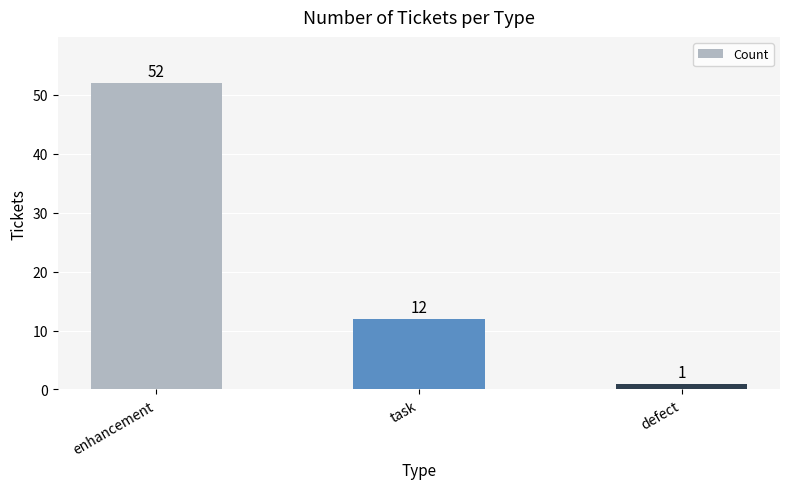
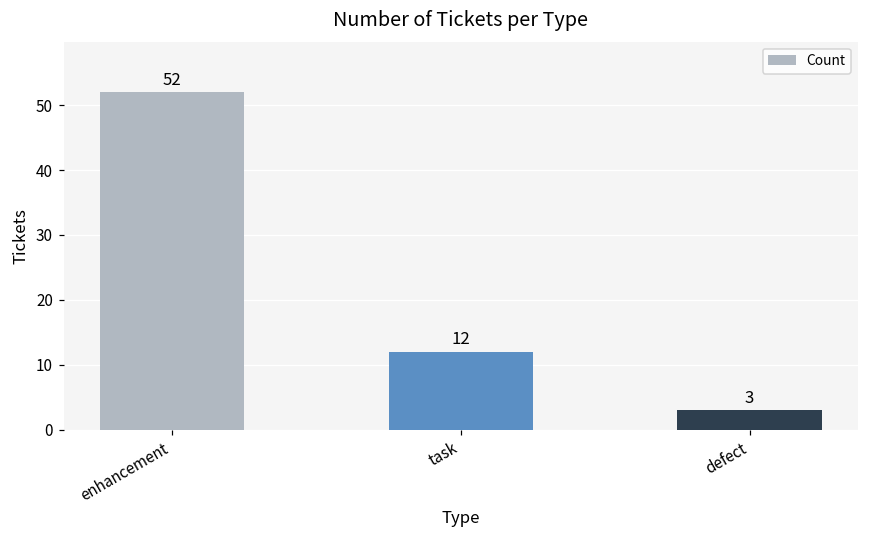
defect: 1 -> 3
